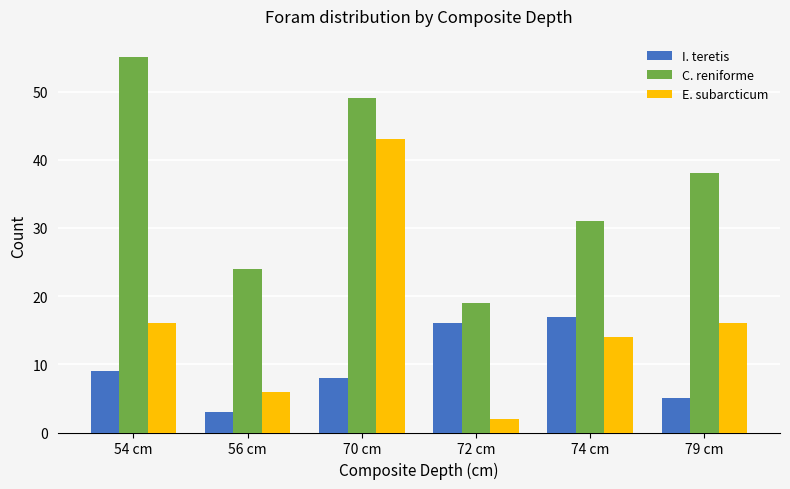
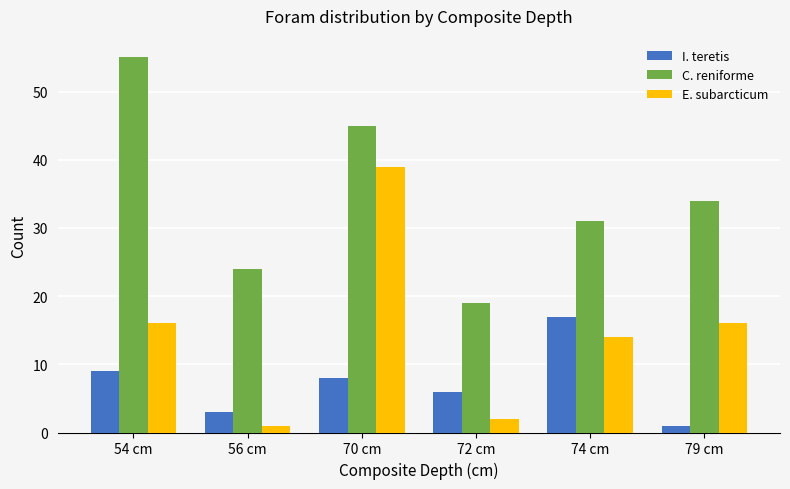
E. subarcticum, 56 cm: 6 -> 1
C. reniforme, 70 cm: 49 -> 45
E. subarcticum, 70 cm: 43 -> 39
I. teretis, 72 cm: 16 -> 6
I. teretis, 79 cm: 5 -> 1
C. reniforme, 79 cm: 38 -> 34
